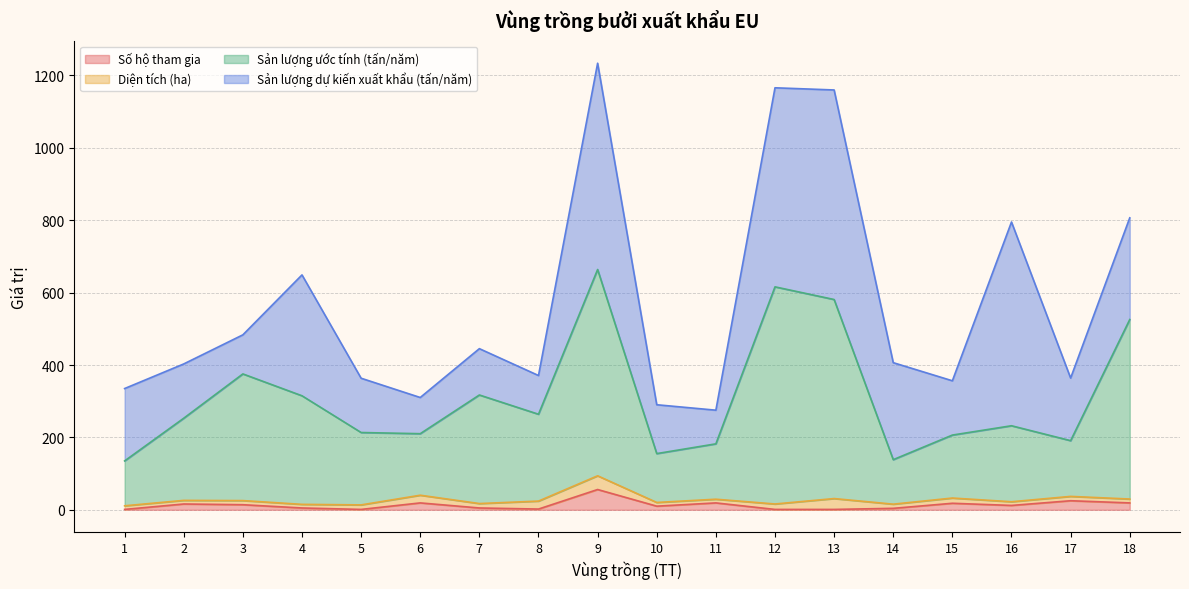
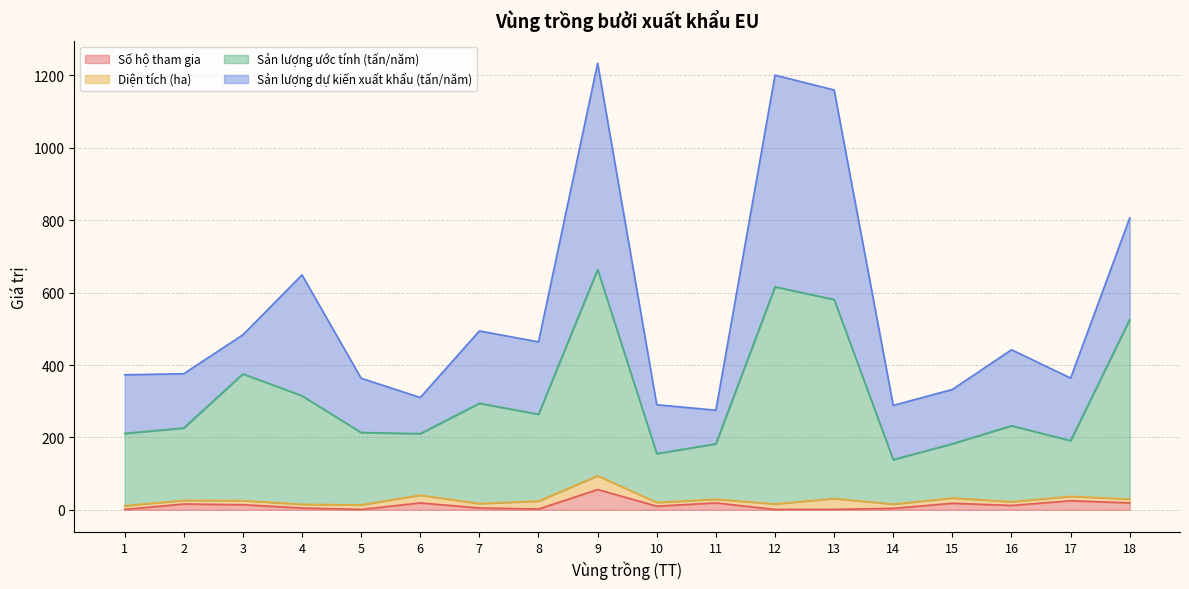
Sản lượng ước tính (tấn/năm), 1: 120 -> 200
Sản lượng dự kiến xuất khẩu (tấn/năm), 1: 200 -> 160
Sản lượng ước tính (tấn/năm), 2: 230 -> 200
Sản lượng ước tính (tấn/năm), 7: 300 -> 280
Sản lượng dự kiến xuất khẩu (tấn/năm), 7: 130 -> 200
Sản lượng dự kiến xuất khẩu (tấn/năm), 8: 110 -> 200
Sản lượng dự kiến xuất khẩu (tấn/năm), 12: 550 -> 590
Sản lượng dự kiến xuất khẩu (tấn/năm), 14: 270 -> 150
Sản lượng ước tính (tấn/năm), 15: 170 -> 150
Sản lượng dự kiến xuất khẩu (tấn/năm), 16: 560 -> 210
